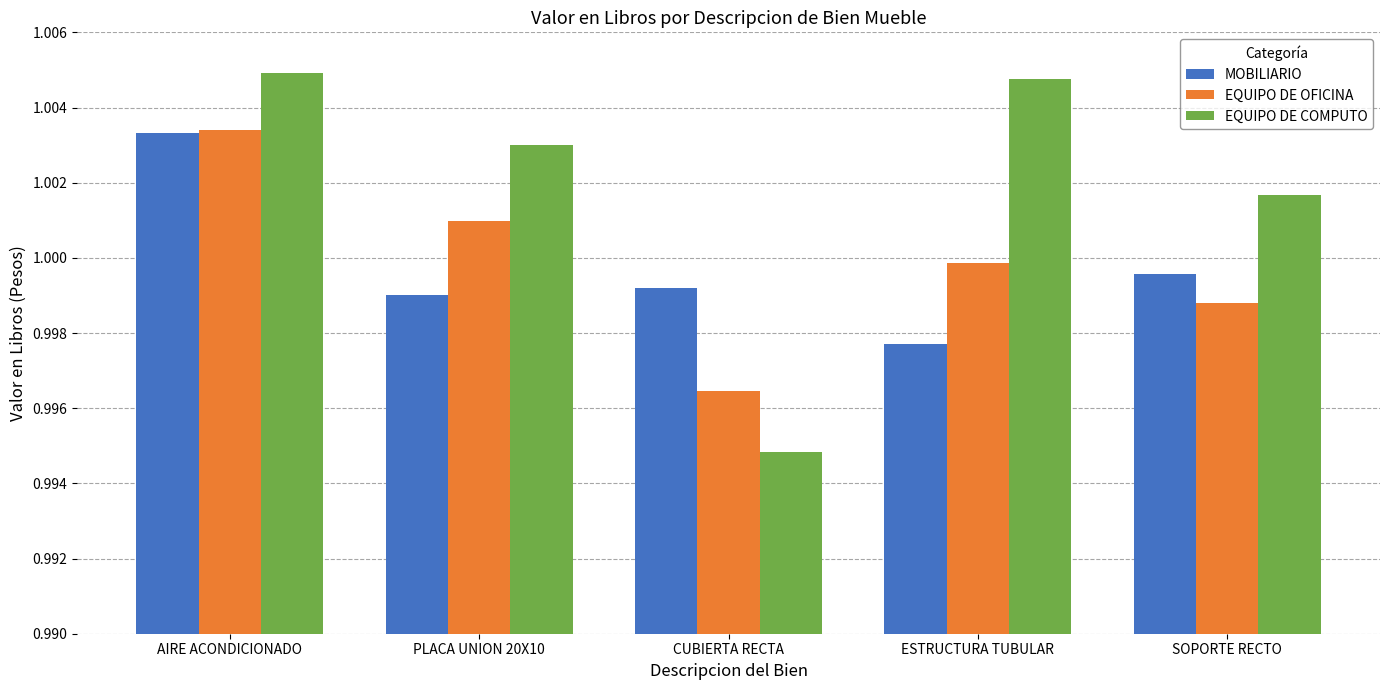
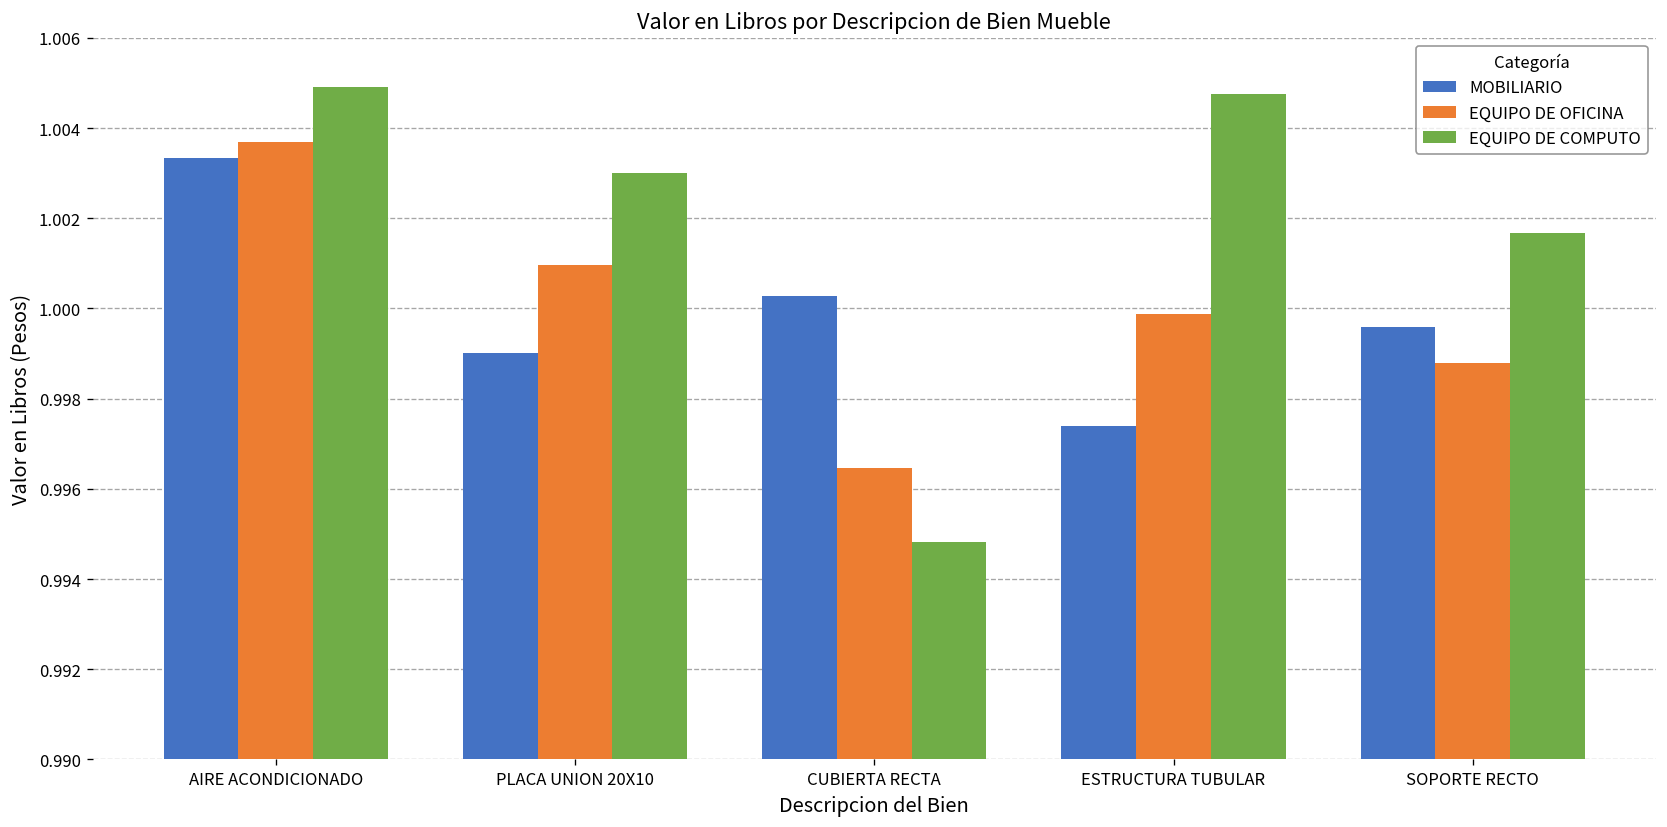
EQUIPO DE OFICINA, AIRE ACONDICIONADO: 1.0034 -> 1.0037
MOBILIARIO, CUBIERTA RECTA: 0.9992 -> 1.0003
MOBILIARIO, ESTRUCTURA TUBULAR: 0.9977 -> 0.9974
